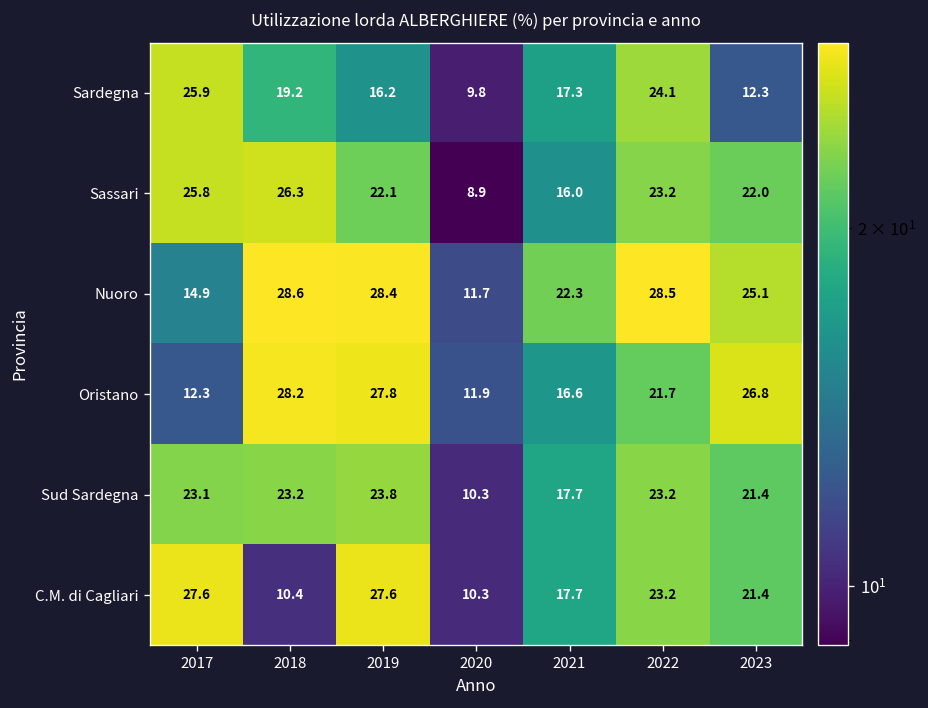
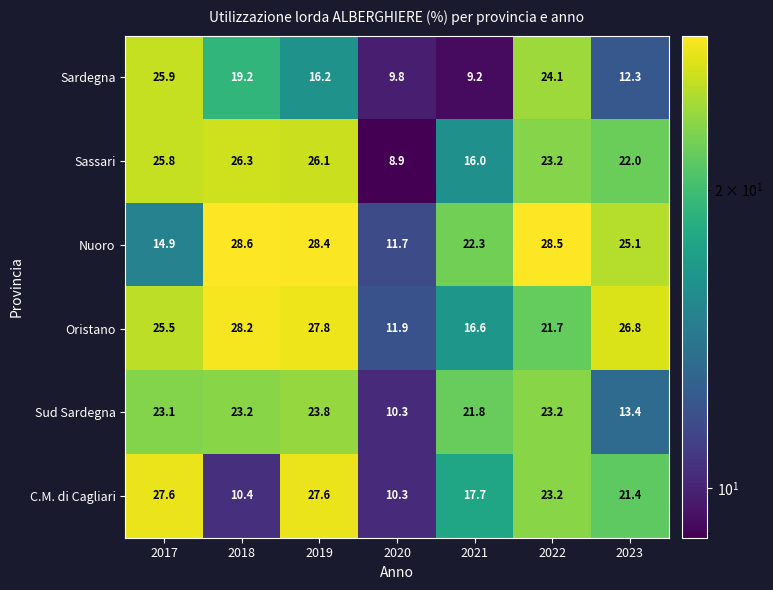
Sardegna, 2021: 17.3 -> 9.2
Sassari, 2019: 22.1 -> 26.1
Oristano, 2017: 12.3 -> 25.5
Sud Sardegna, 2021: 17.7 -> 21.8
Sud Sardegna, 2023: 21.4 -> 13.4
